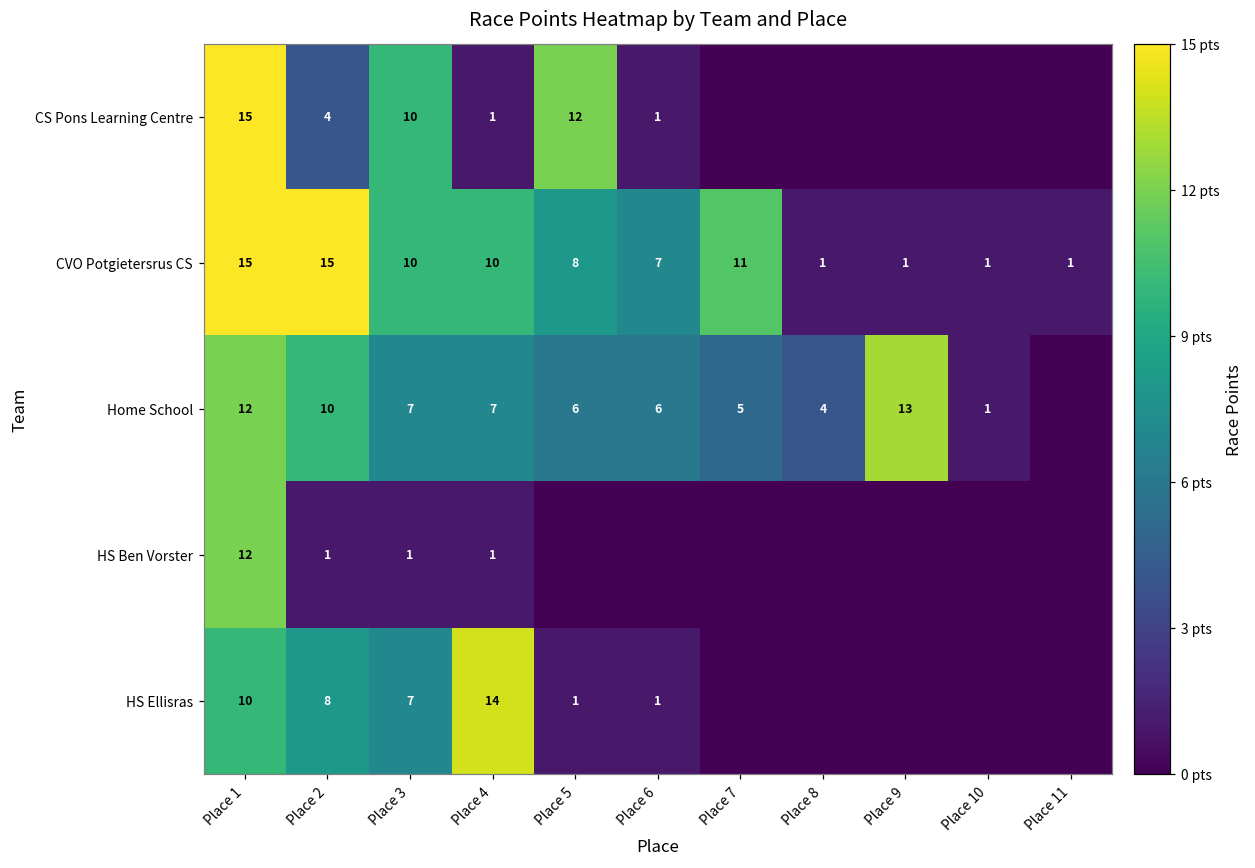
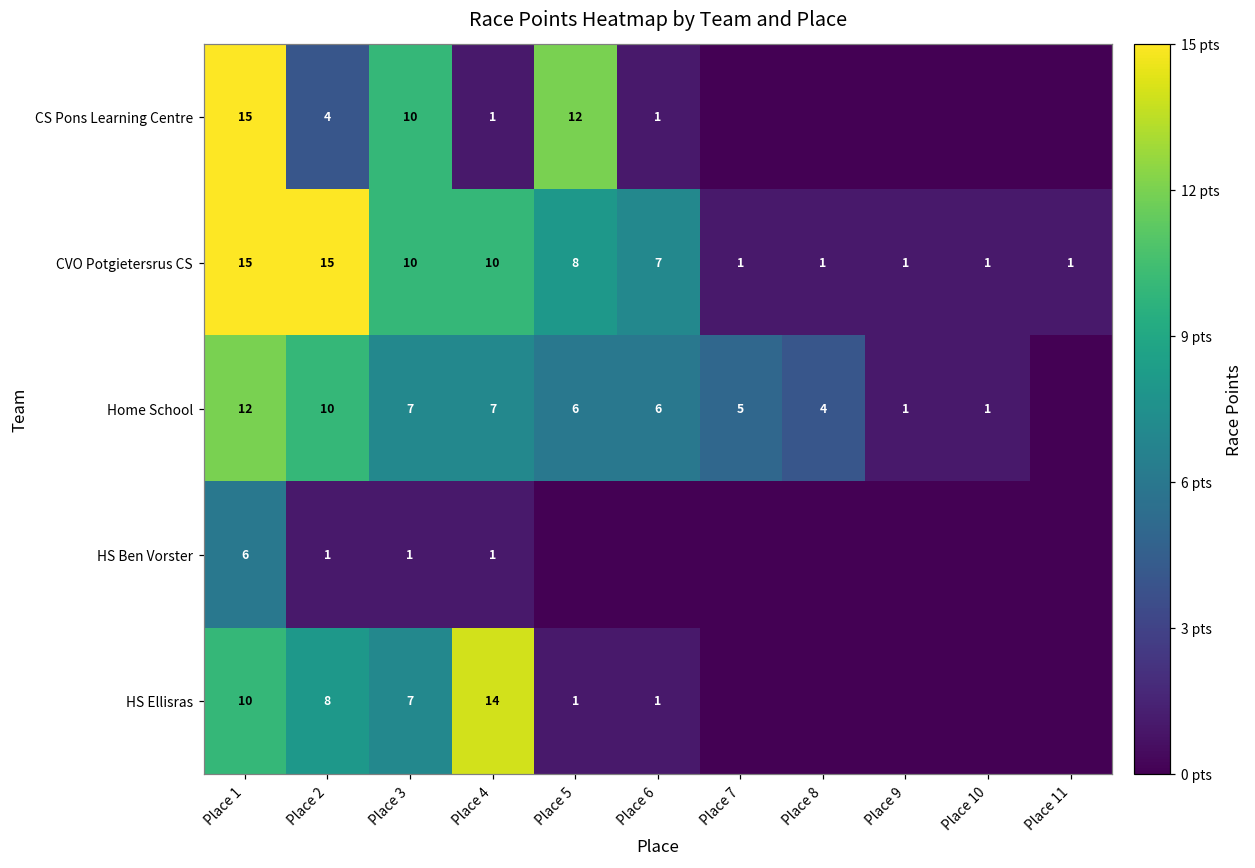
CVO Potgietersrus CS, Place 7: 11 -> 1
Home School, Place 9: 13 -> 1
HS Ben Vorster, Place 1: 12 -> 6
